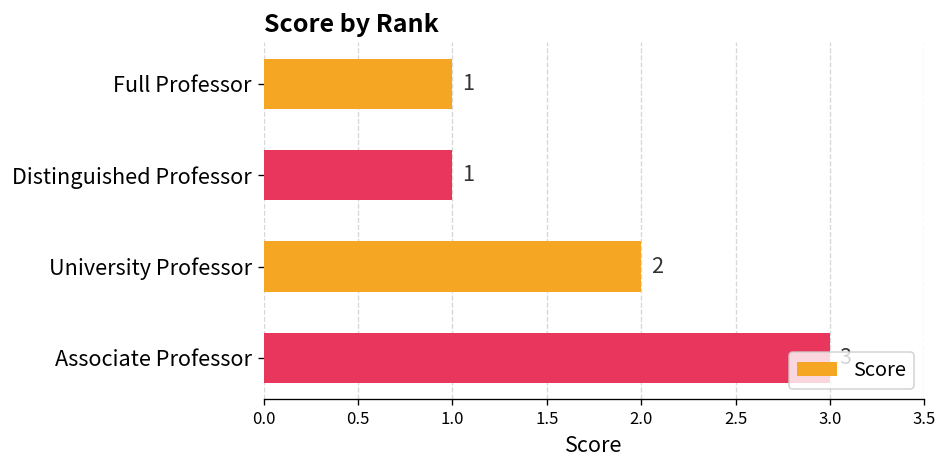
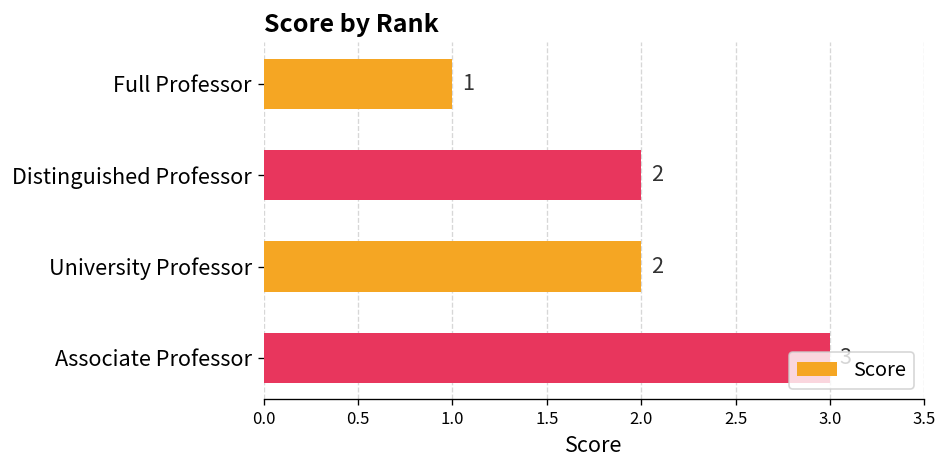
Distinguished Professor: 1 -> 2
